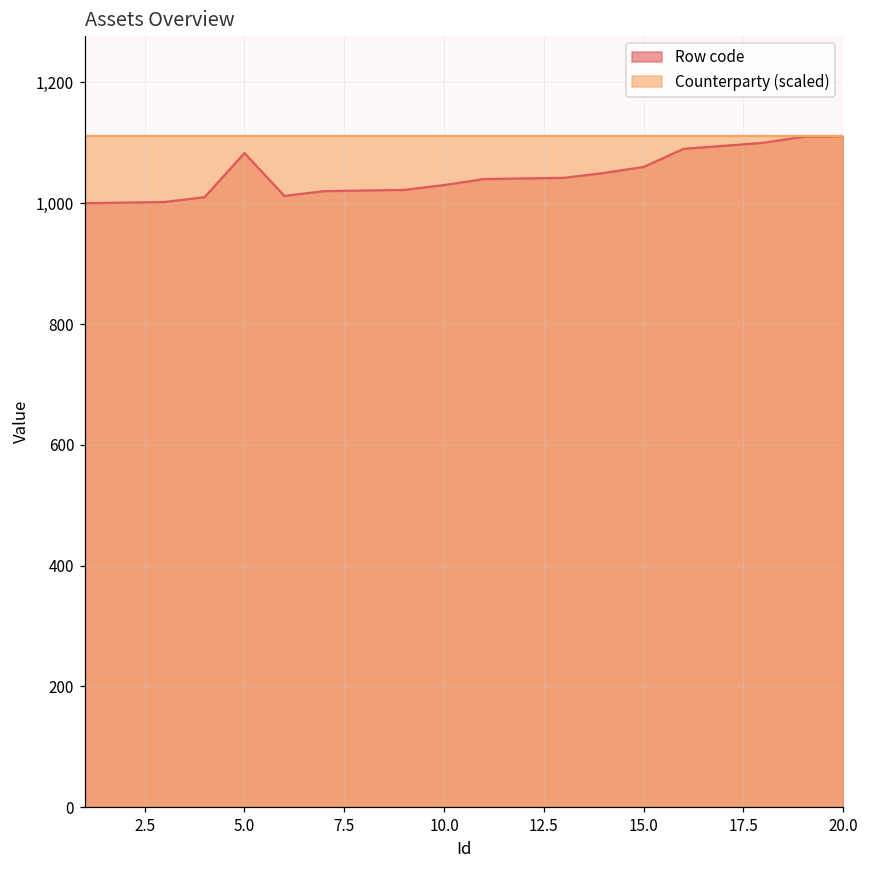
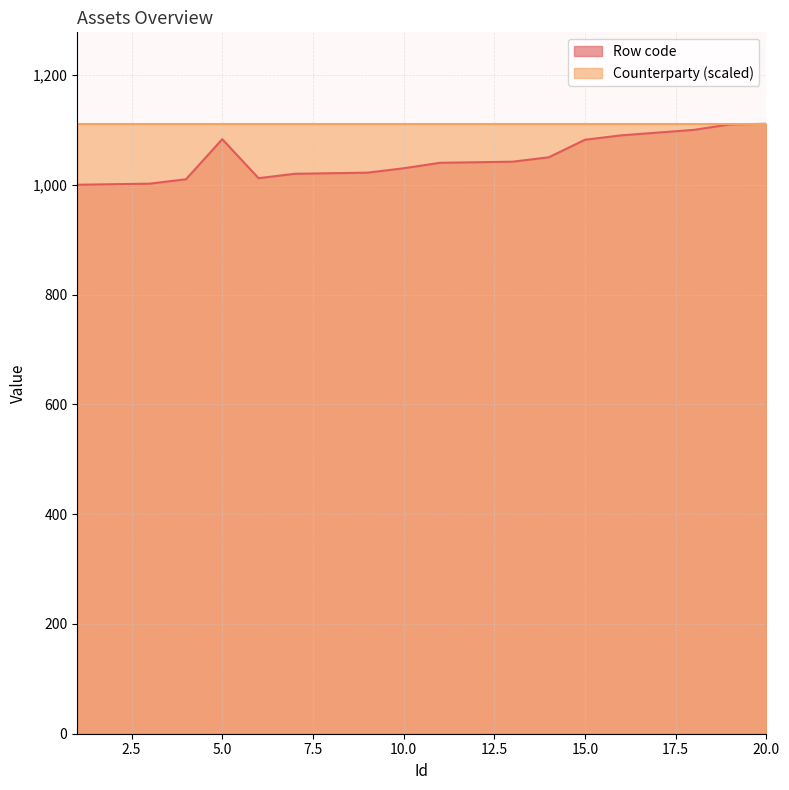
Row code, 15.0: 1,060 -> 1,080
